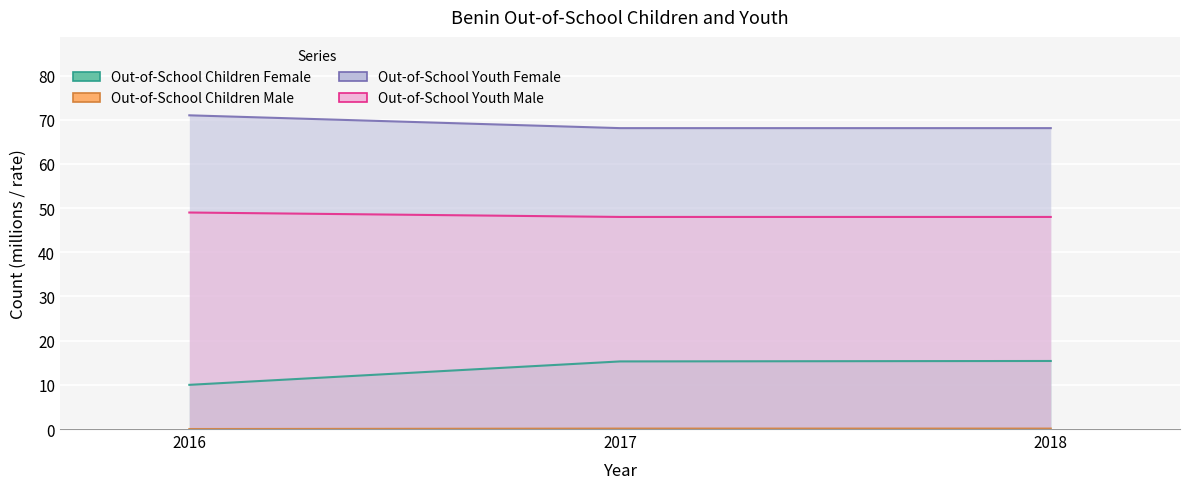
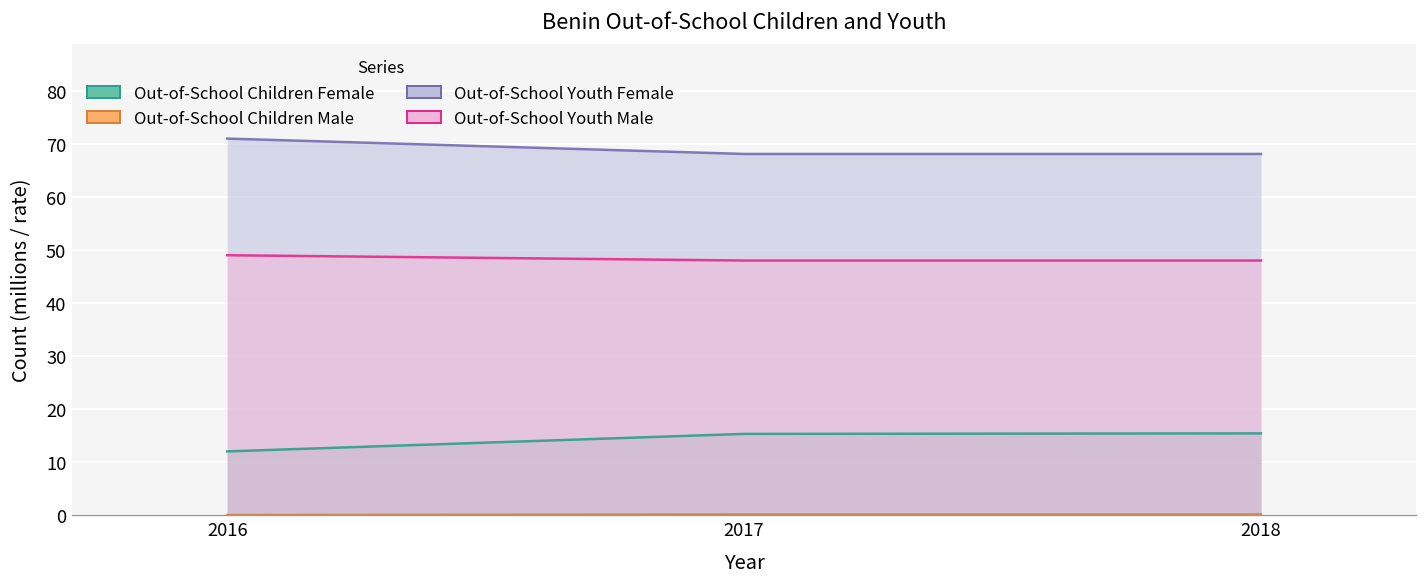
Out-of-School Children Female, 2016: 10 -> 12
